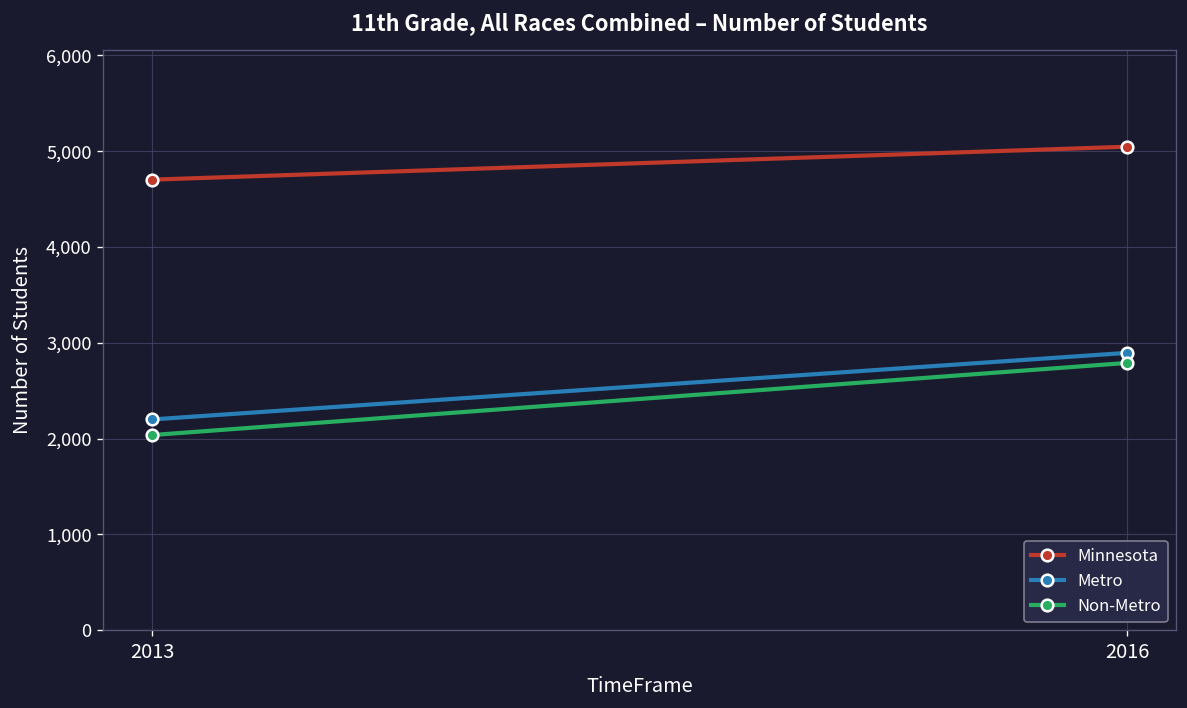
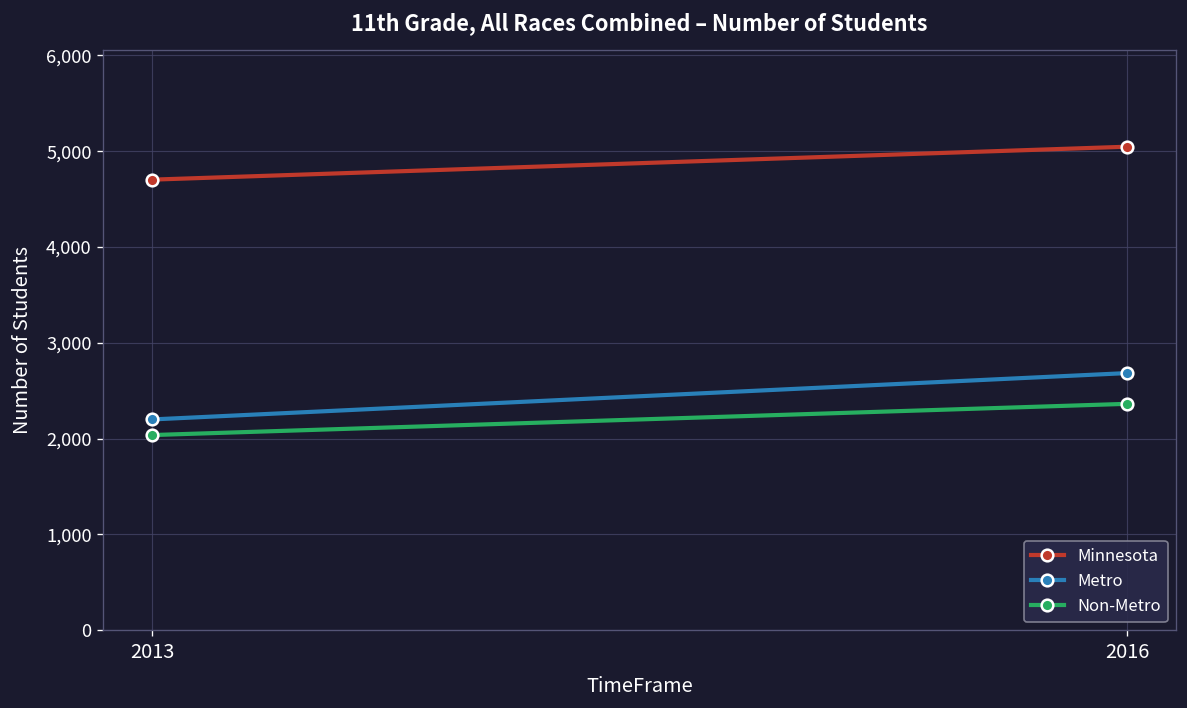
Metro, 2016: 2,900 -> 2,700
Non-Metro, 2016: 2,800 -> 2,400
